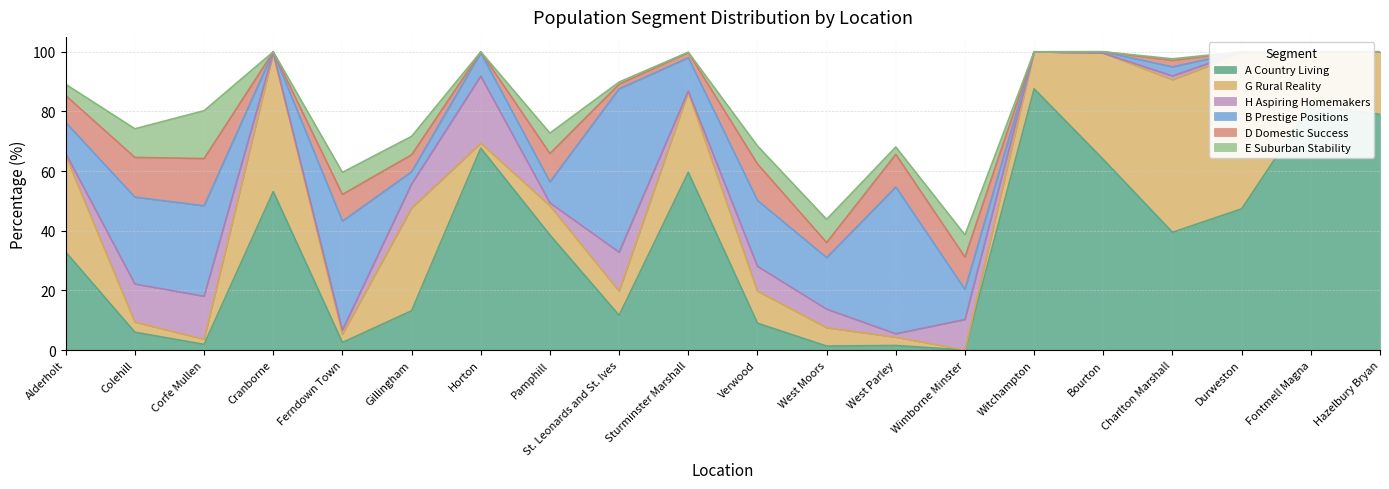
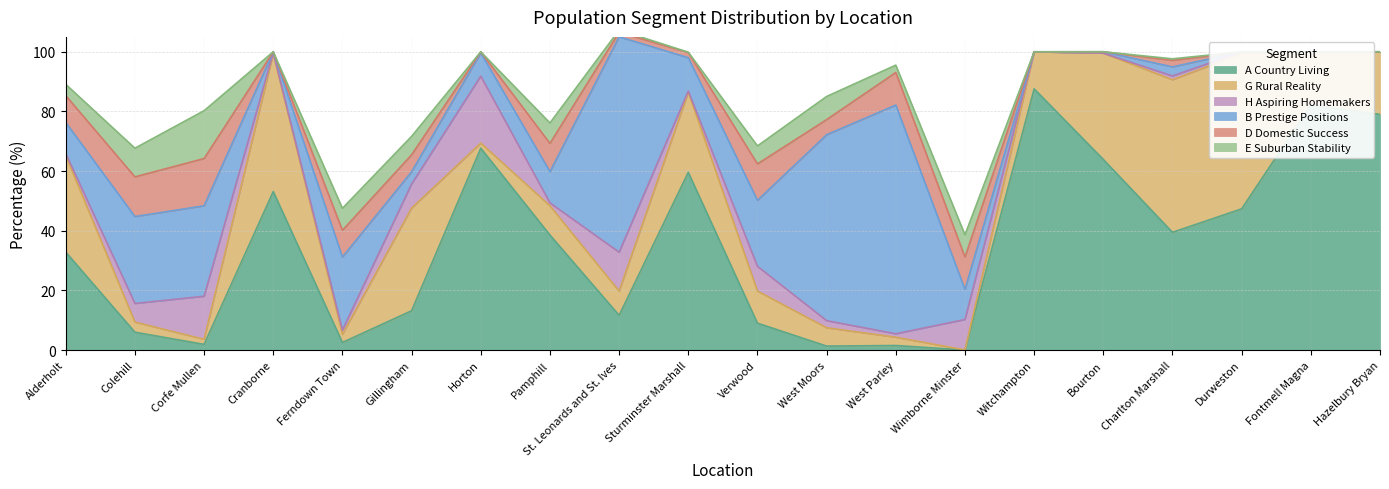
H Aspiring Homemakers, Colehill: 13 -> 6
B Prestige Positions, Ferndown Town: 37 -> 24
B Prestige Positions, Pamphill: 7 -> 10
B Prestige Positions, St. Leonards and St. Ives: 55 -> 72
H Aspiring Homemakers, West Moors: 6 -> 2
B Prestige Positions, West Moors: 17 -> 62
B Prestige Positions, West Parley: 49 -> 77
